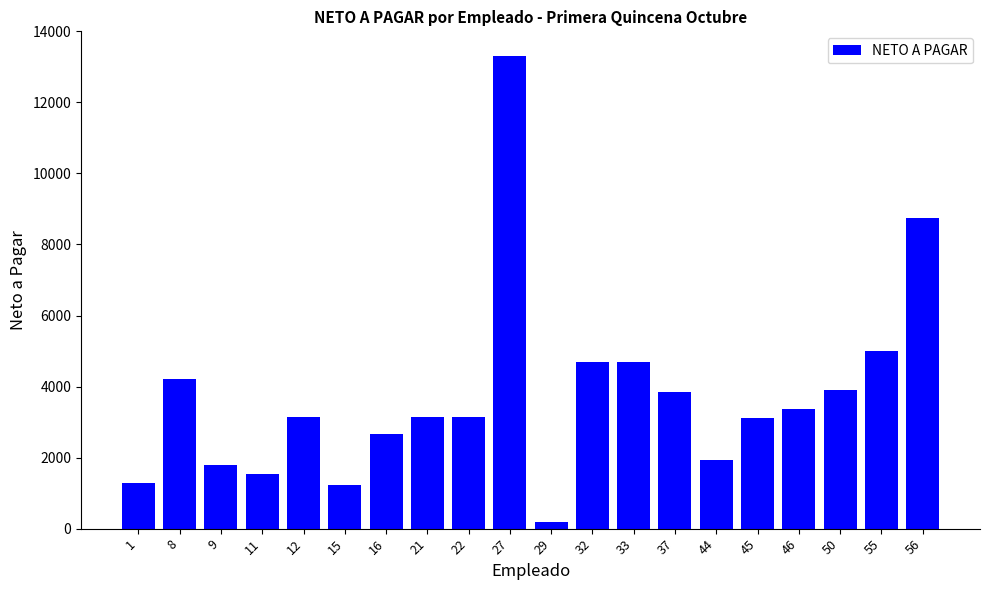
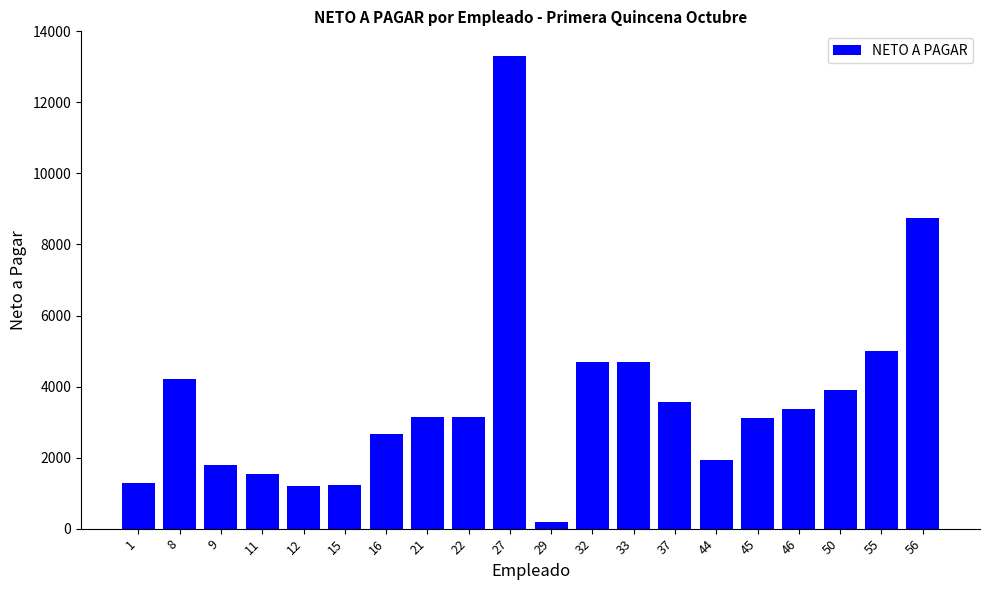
12: 3200 -> 1200
37: 3900 -> 3600
